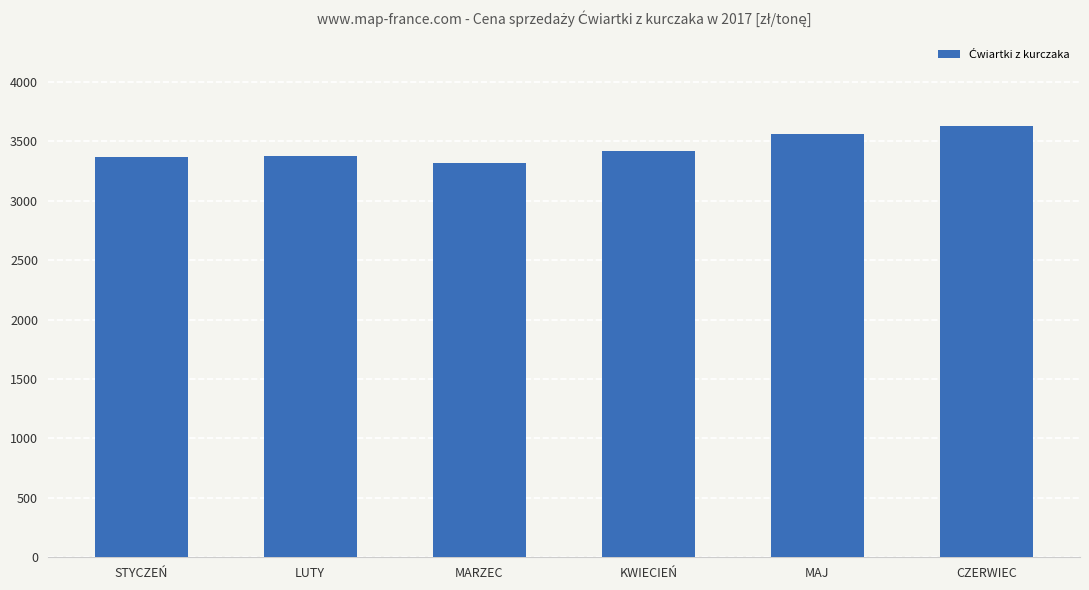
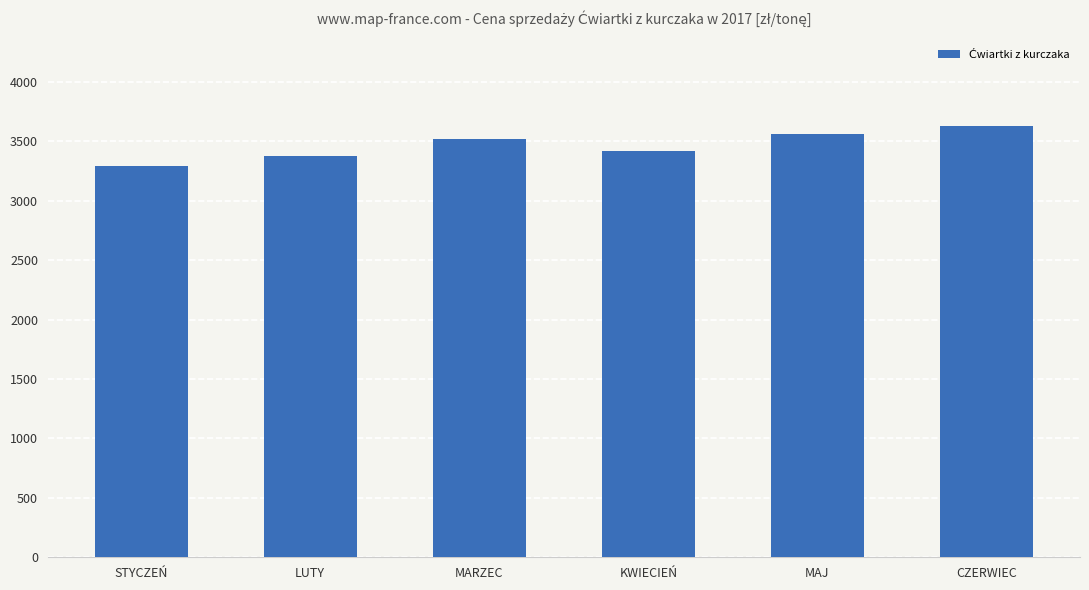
STYCZEŃ: 3370 -> 3290
MARZEC: 3320 -> 3520
